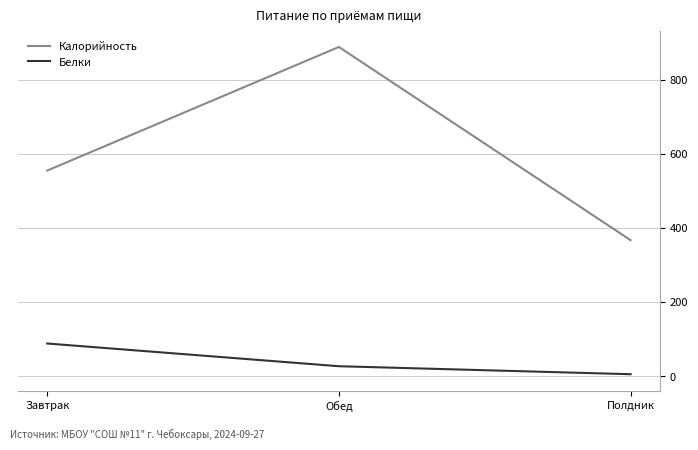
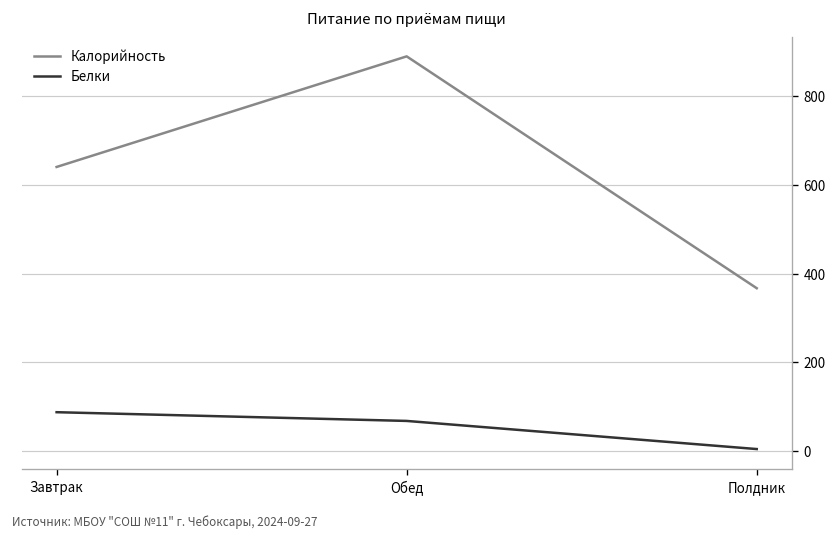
Калорийность, Завтрак: 560 -> 640
Белки, Обед: 30 -> 70
